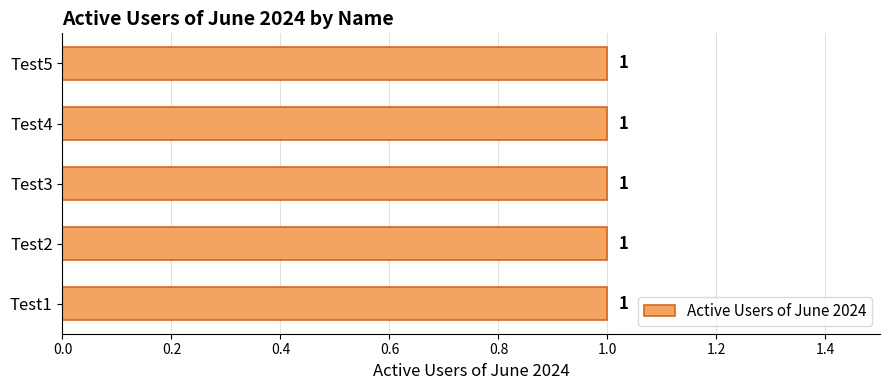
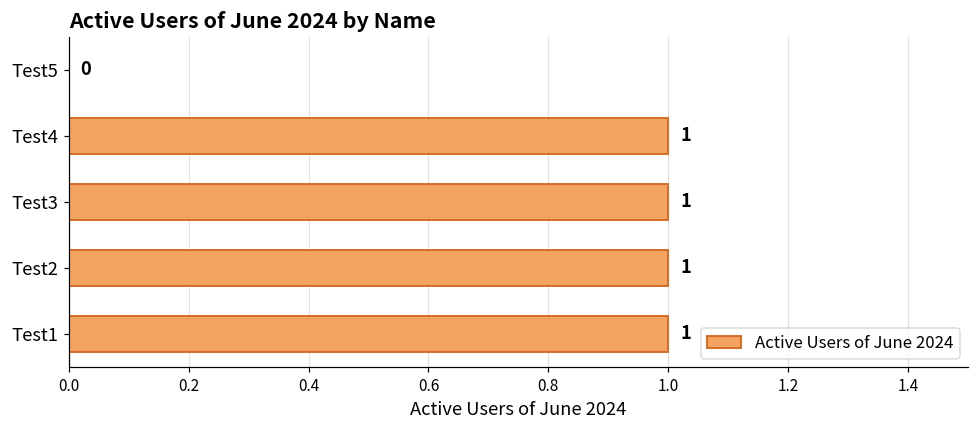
Test5: 1 -> 0
